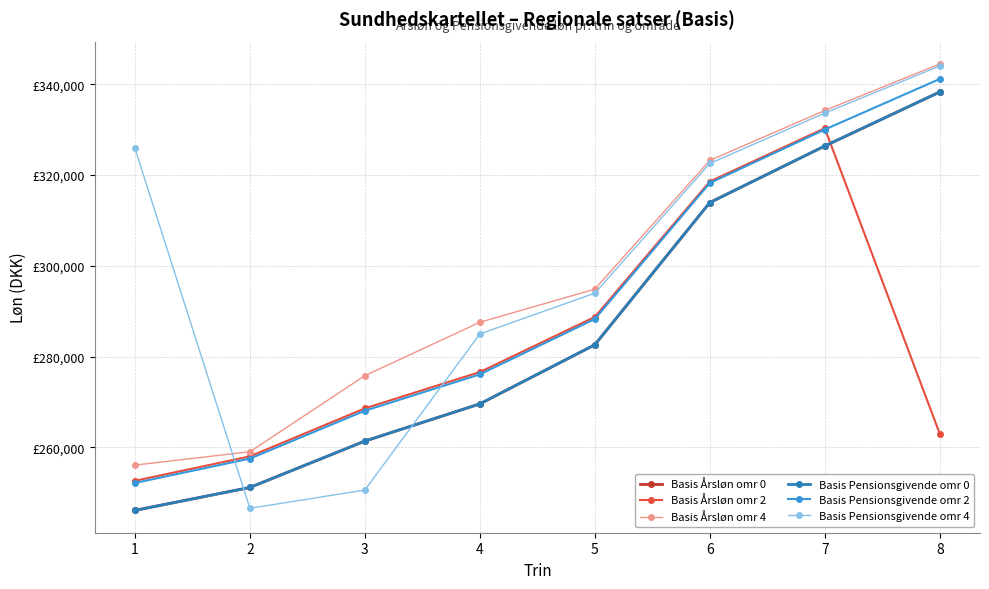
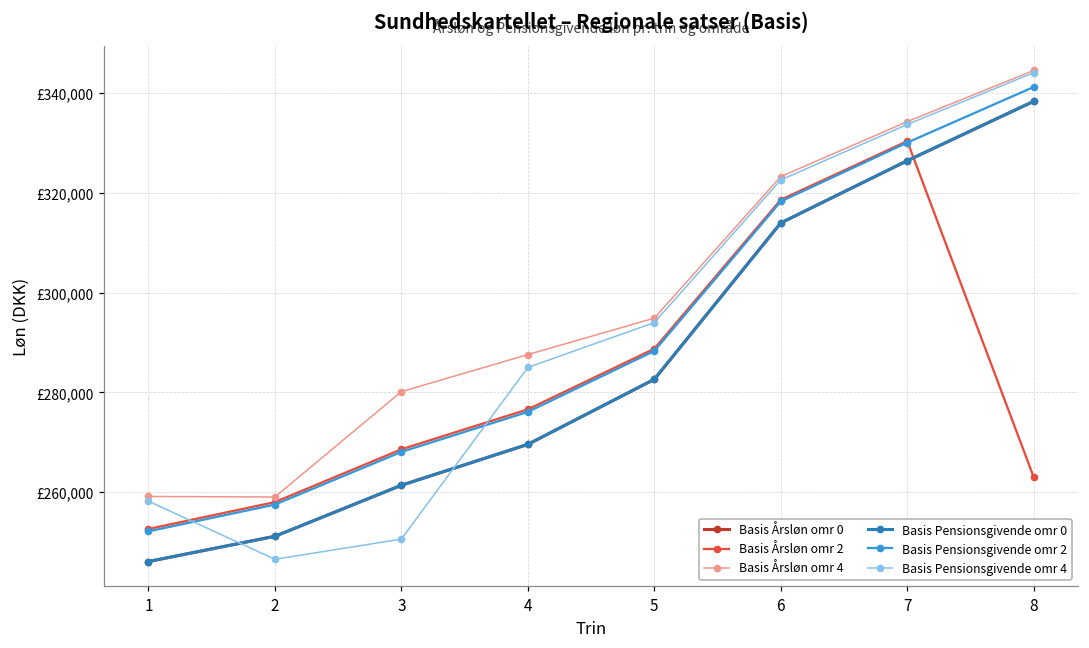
Basis Årsløn omr 4, 1: £256,000 -> £259,000
Basis Pensionsgivende omr 4, 1: £326,000 -> £258,000
Basis Årsløn omr 4, 3: £276,000 -> £280,000
